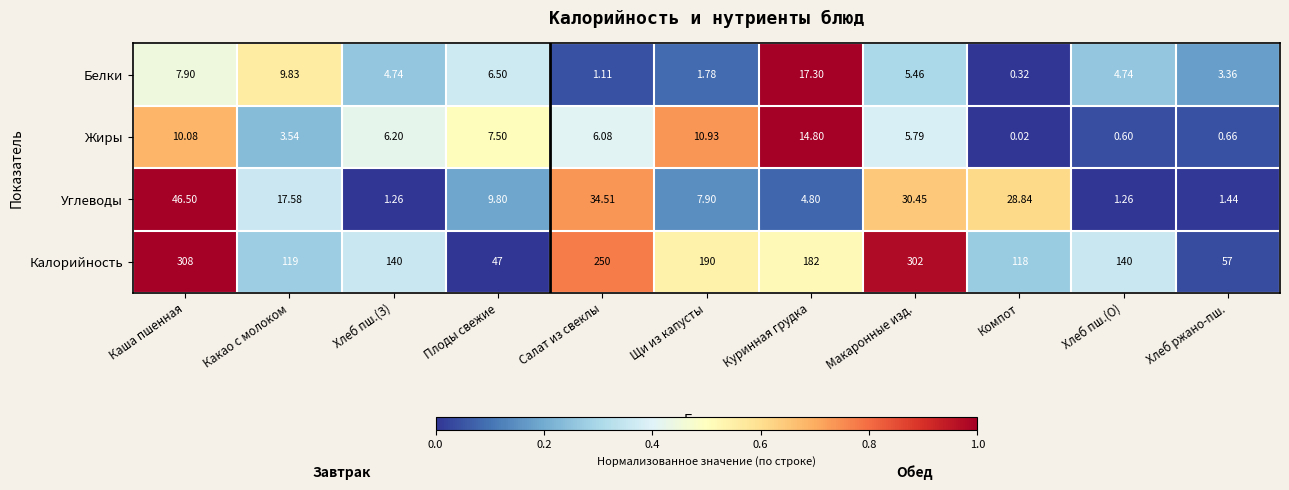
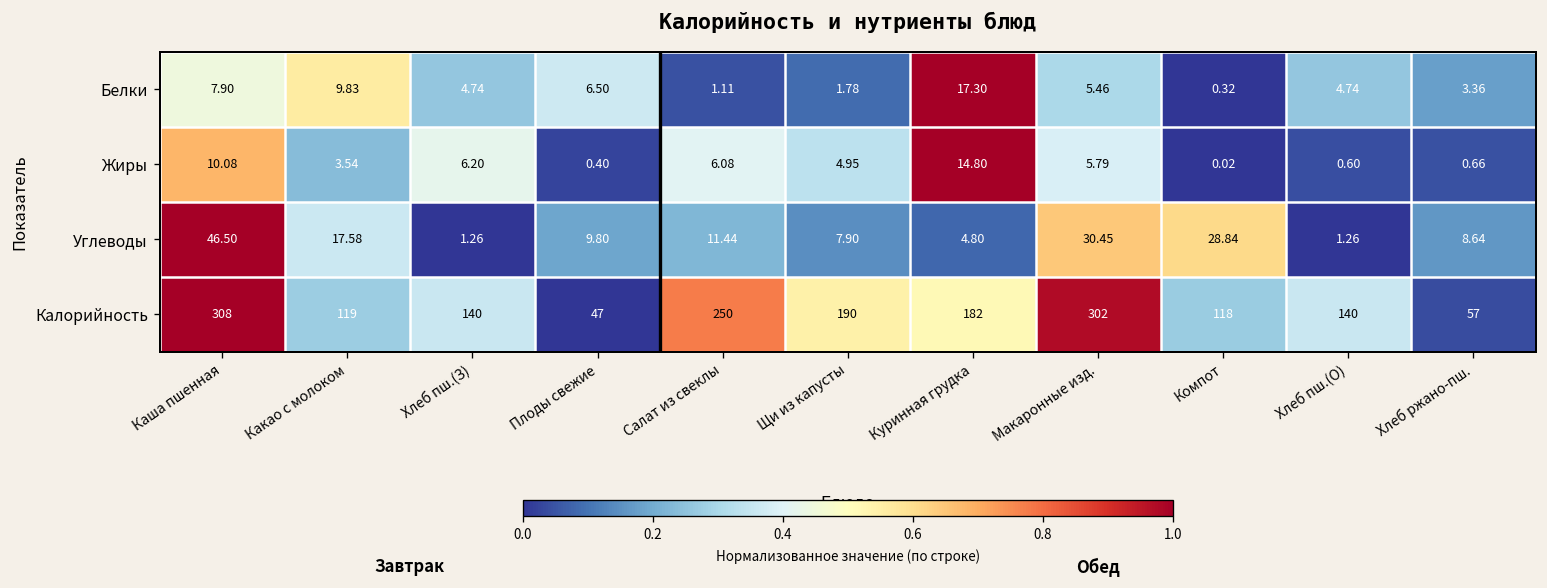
Жиры, Плоды свежие: 7.50 -> 0.40
Жиры, Щи из капусты: 10.93 -> 4.95
Углеводы, Салат из свеклы: 34.51 -> 11.44
Углеводы, Хлеб ржано-пш.: 1.44 -> 8.64
